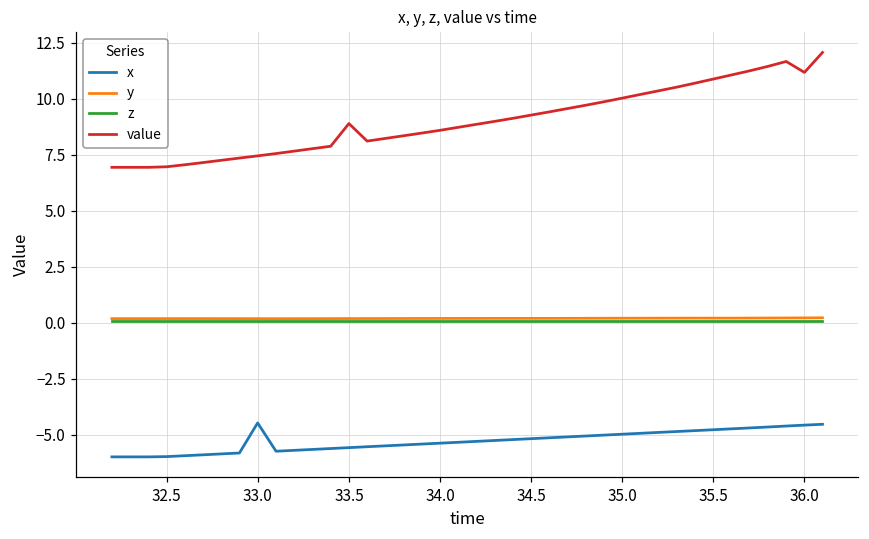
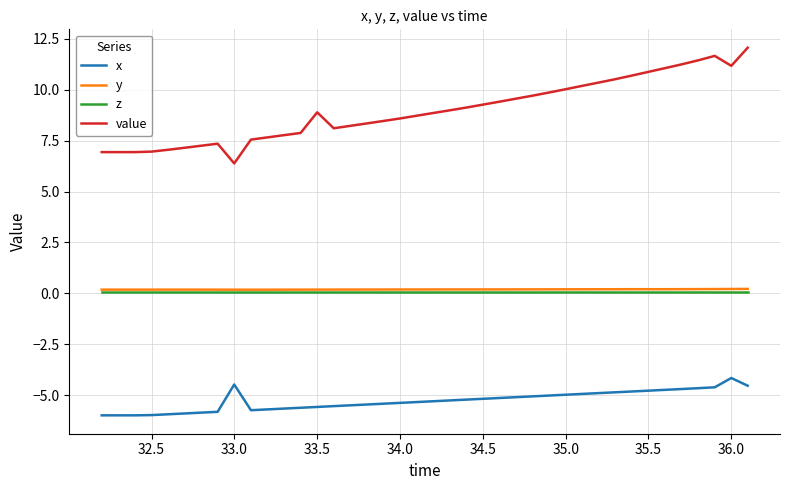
value, 33.0: 7.5 -> 6.4
x, 36.0: -4.6 -> -4.2
